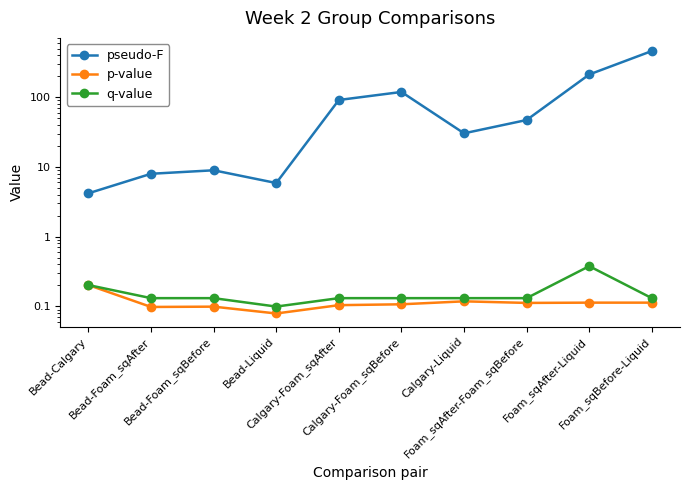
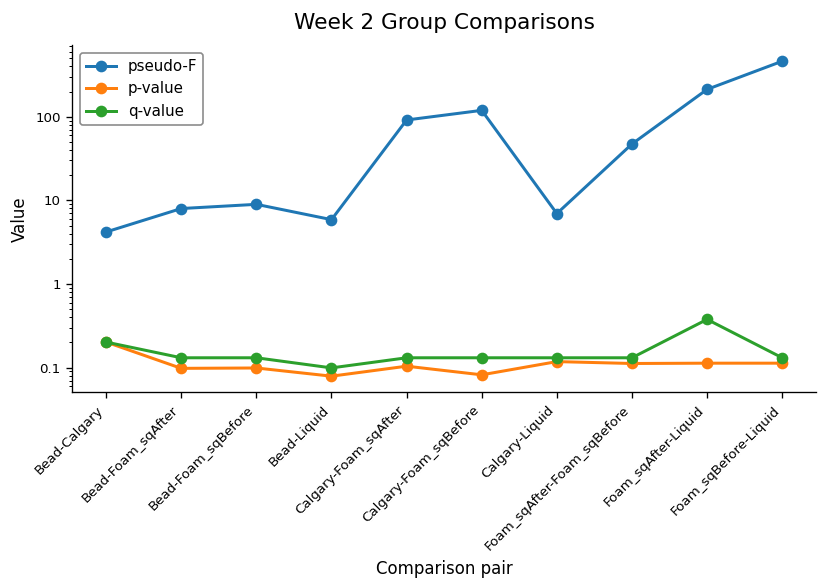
p-value, Calgary-Foam_sqBefore: 0.11 -> 0.08
pseudo-F, Calgary-Liquid: 30 -> 7
